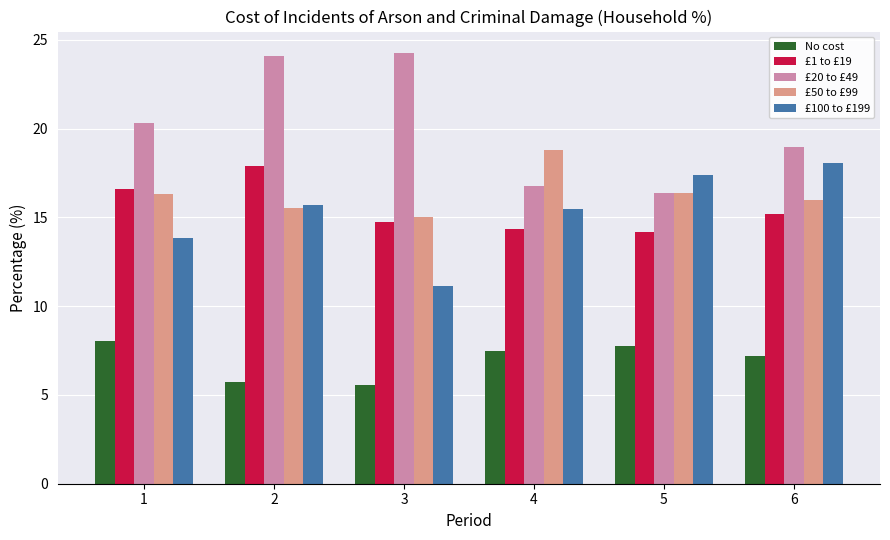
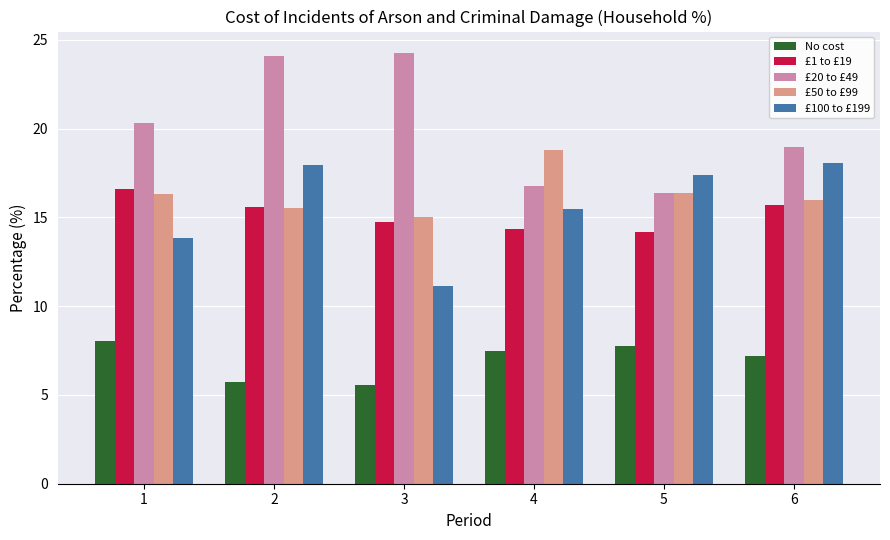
£1 to £19, 2: 17.9 -> 15.6
£100 to £199, 2: 15.7 -> 17.9
£1 to £19, 6: 15.2 -> 15.7
